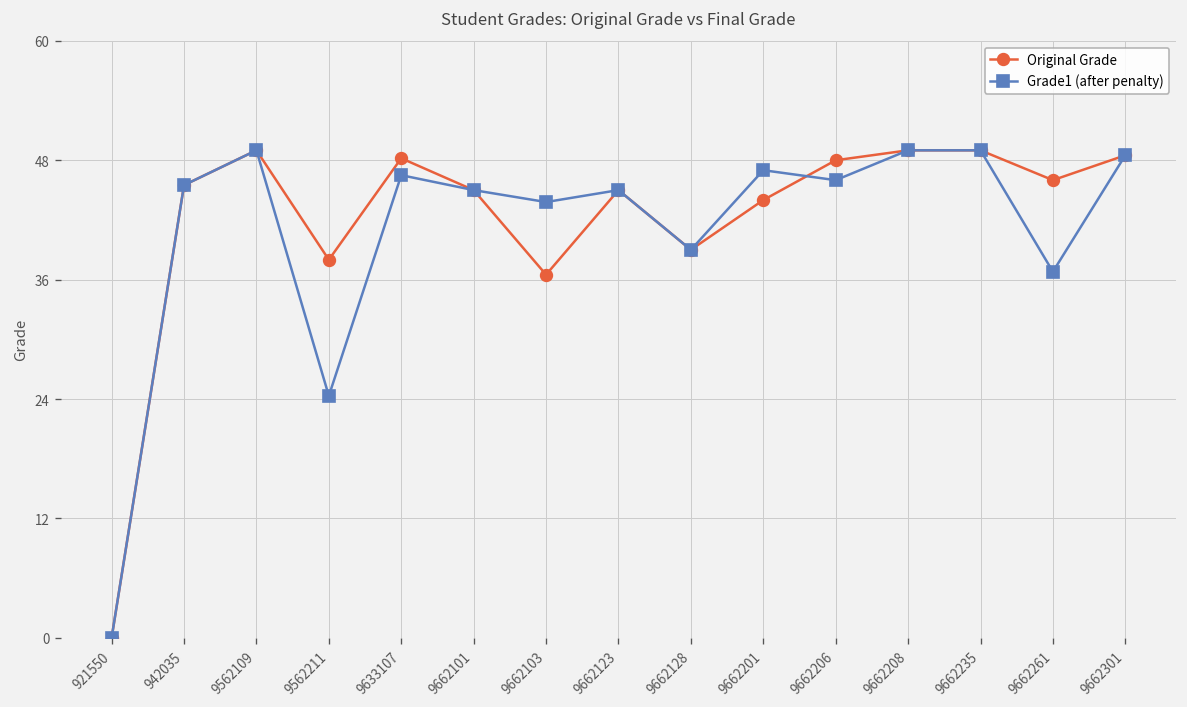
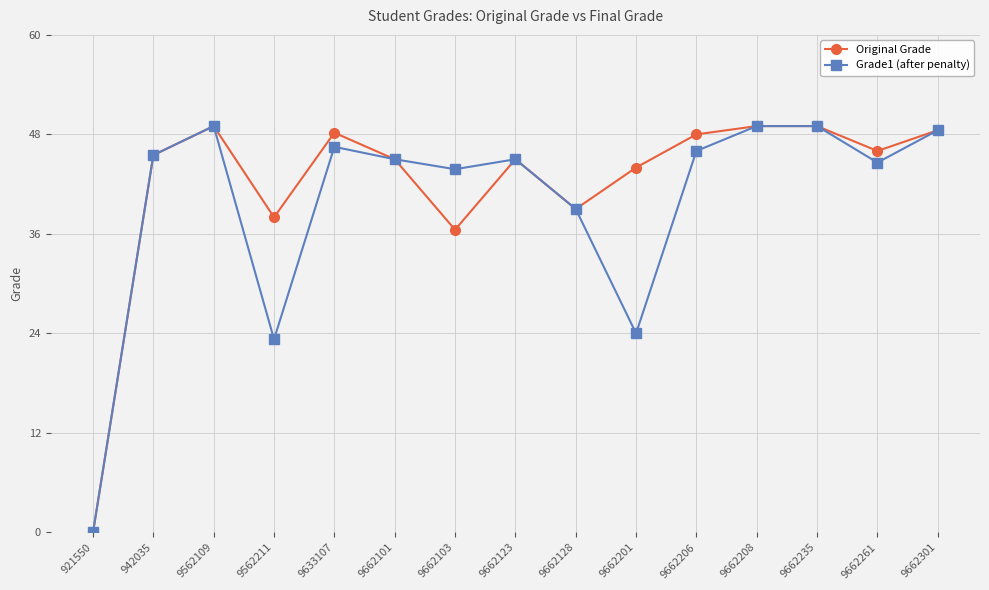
Grade1 (after penalty), 9562211: 24 -> 23
Grade1 (after penalty), 9662201: 47 -> 24
Grade1 (after penalty), 9662261: 37 -> 45
